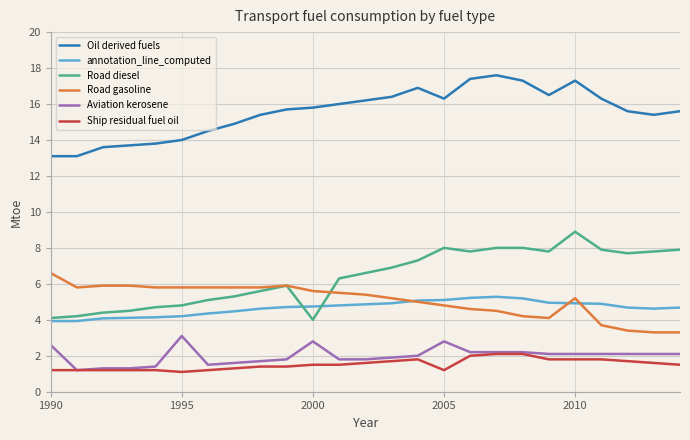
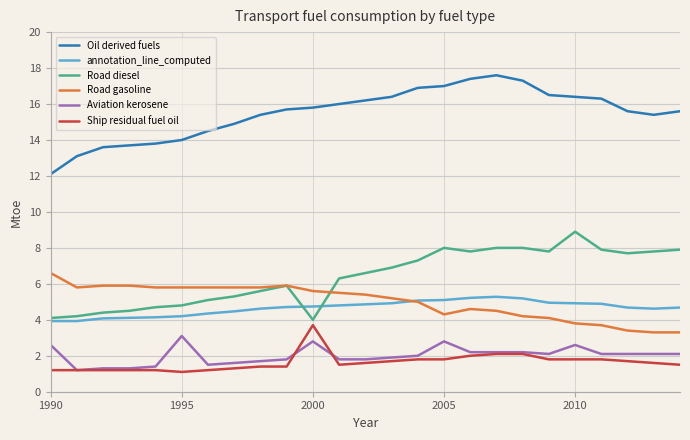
Oil derived fuels, 1990: 13.1 -> 12.1
Ship residual fuel oil, 2000: 1.5 -> 3.7
Oil derived fuels, 2005: 16.3 -> 17.0
Road gasoline, 2005: 4.8 -> 4.3
Ship residual fuel oil, 2005: 1.2 -> 1.8
Oil derived fuels, 2010: 17.3 -> 16.4
Road gasoline, 2010: 5.2 -> 3.8
Aviation kerosene, 2010: 2.1 -> 2.6
